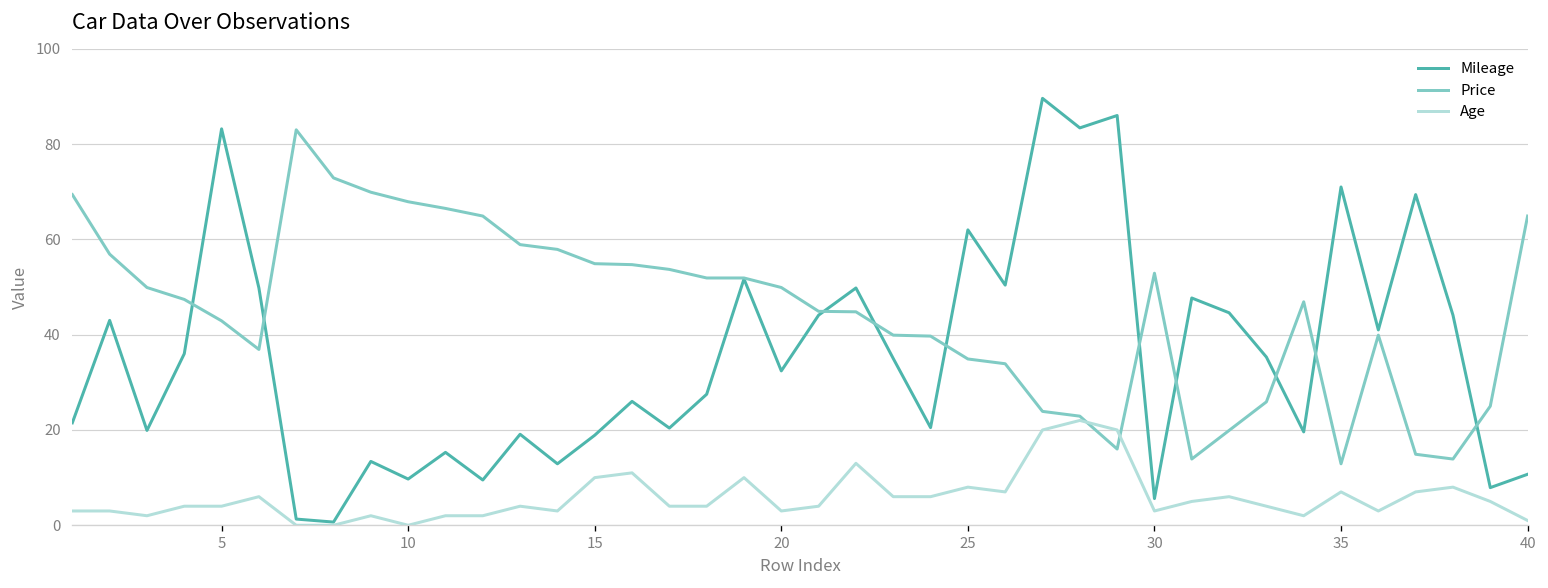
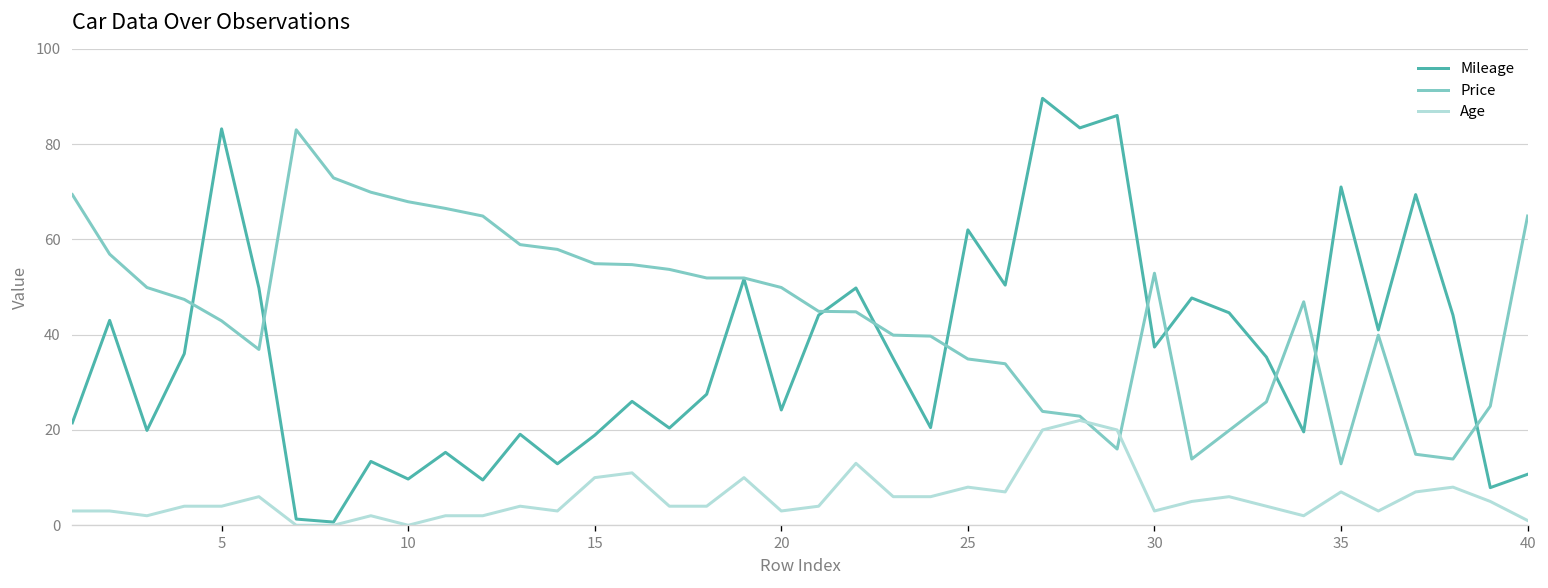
Mileage, 20: 32 -> 24
Mileage, 30: 6 -> 37
